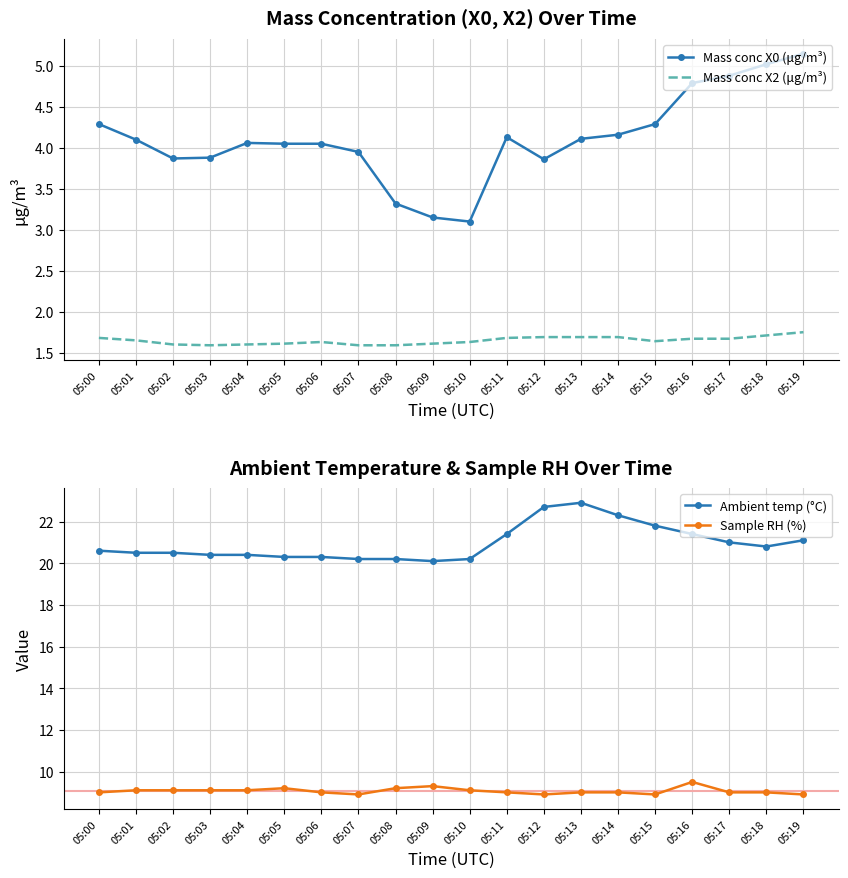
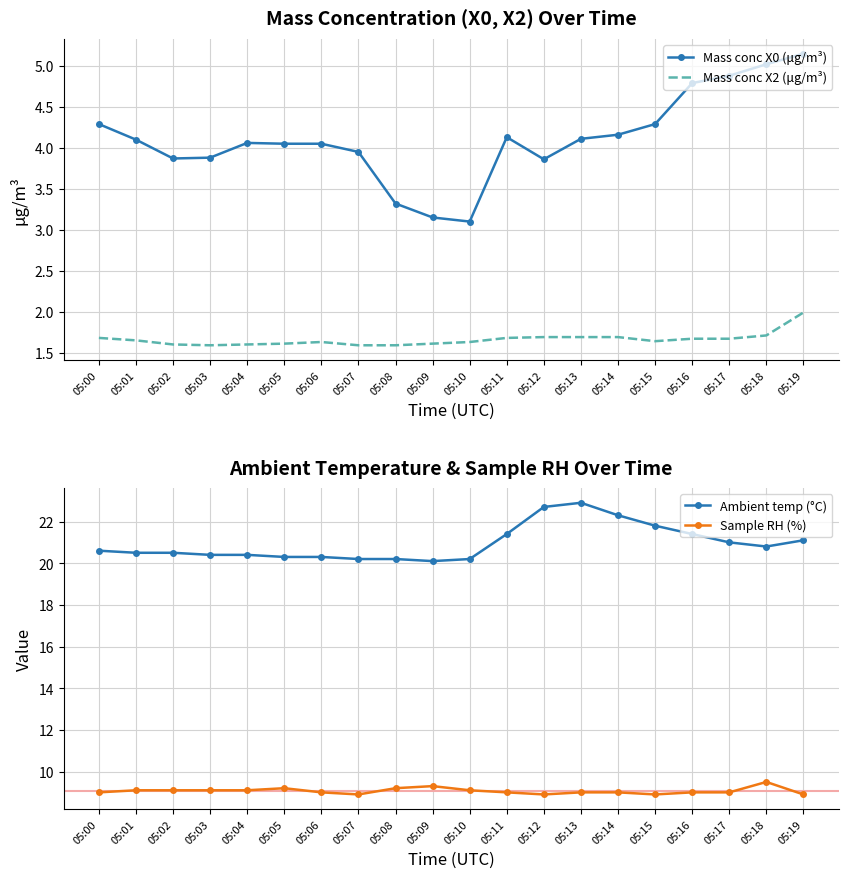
Mass Concentration (X0, X2) Over Time, Mass conc X2 (μg/m³), 05:19: 1.8 -> 2.0
Ambient Temperature & Sample RH Over Time, Sample RH (%), 05:16: 9.5 -> 9.0
Ambient Temperature & Sample RH Over Time, Sample RH (%), 05:18: 9.0 -> 9.5
